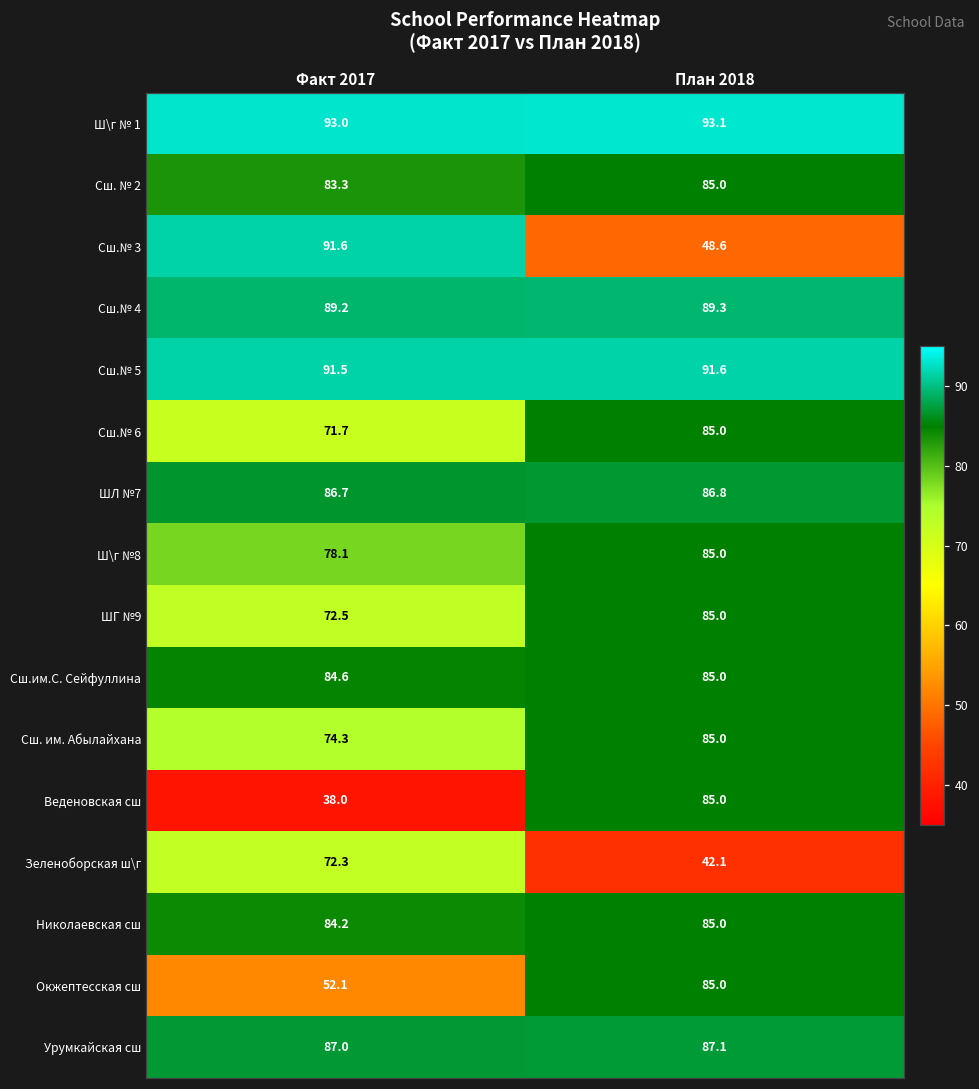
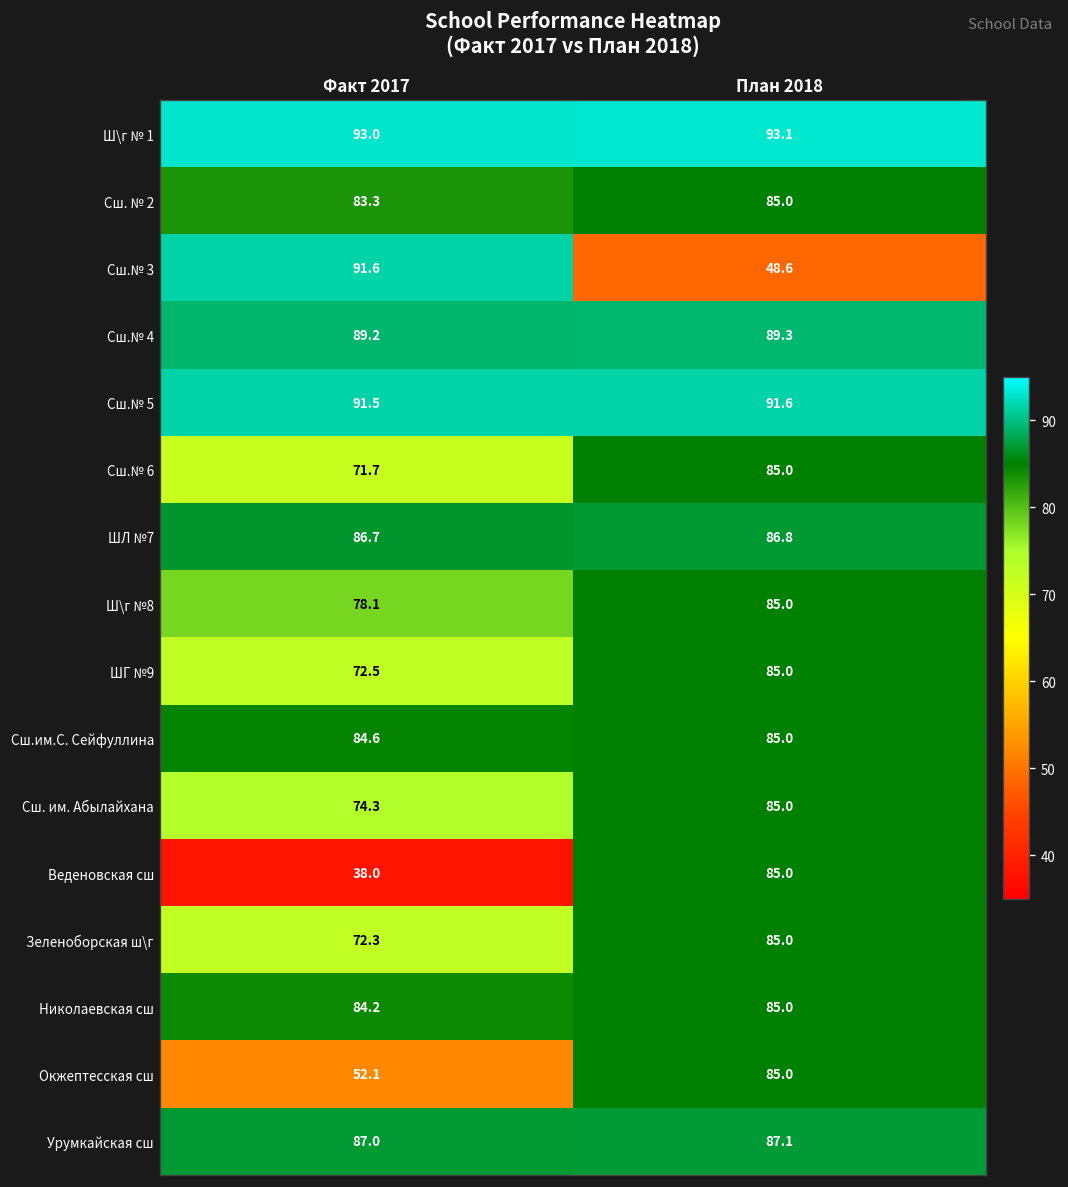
Зеленоборская ш\г, План 2018: 42.1 -> 85.0
